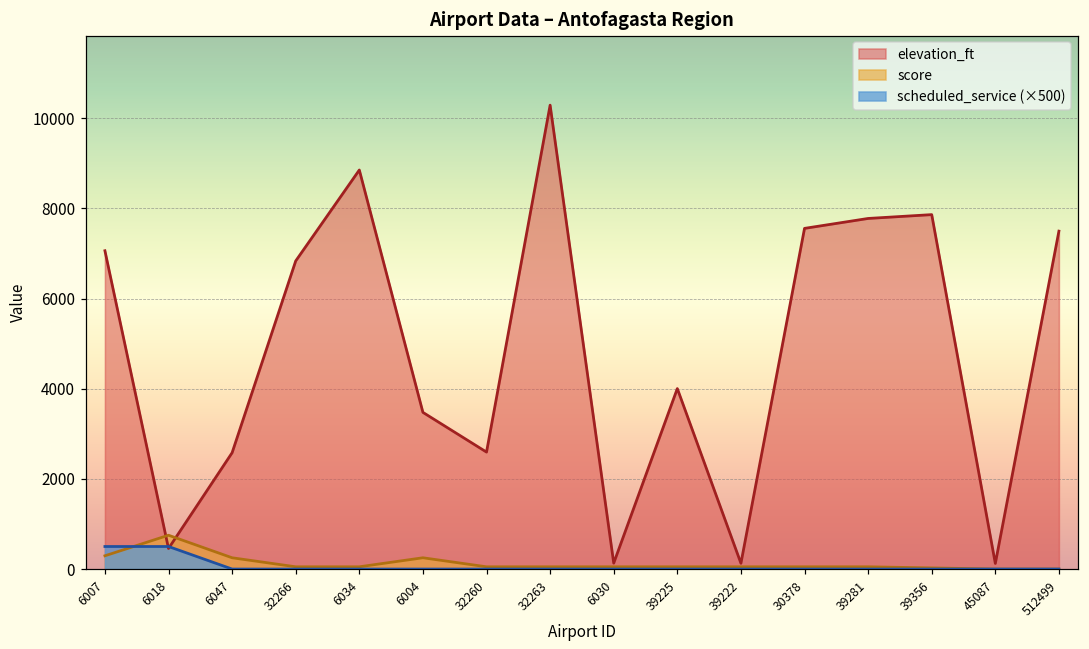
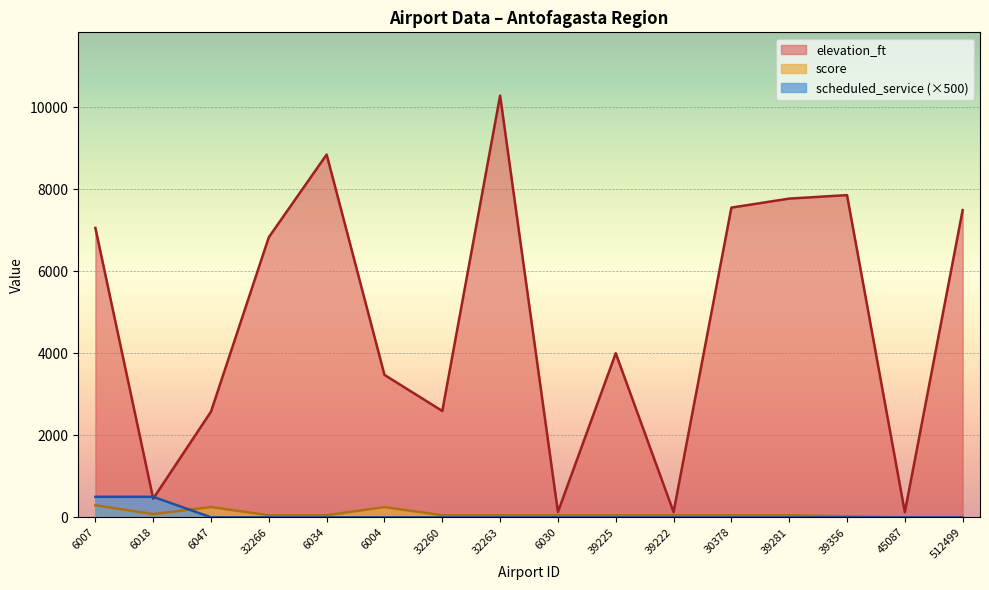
score, 6018: 800 -> 100
